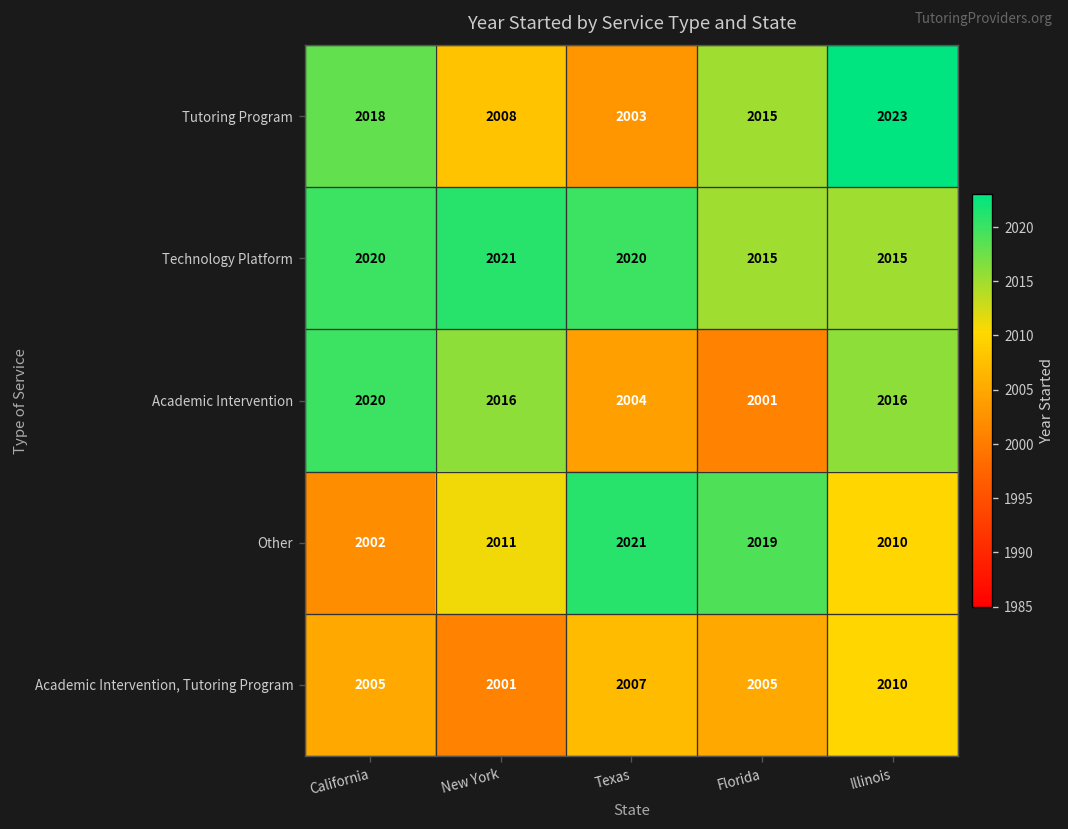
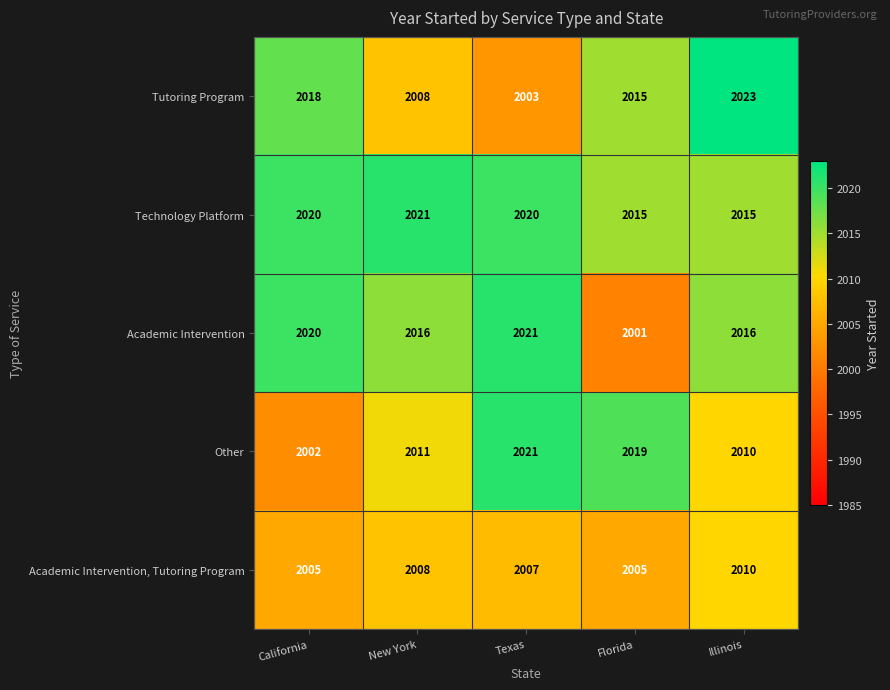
Academic Intervention, Texas: 2004 -> 2021
Academic Intervention, Tutoring Program, New York: 2001 -> 2008
